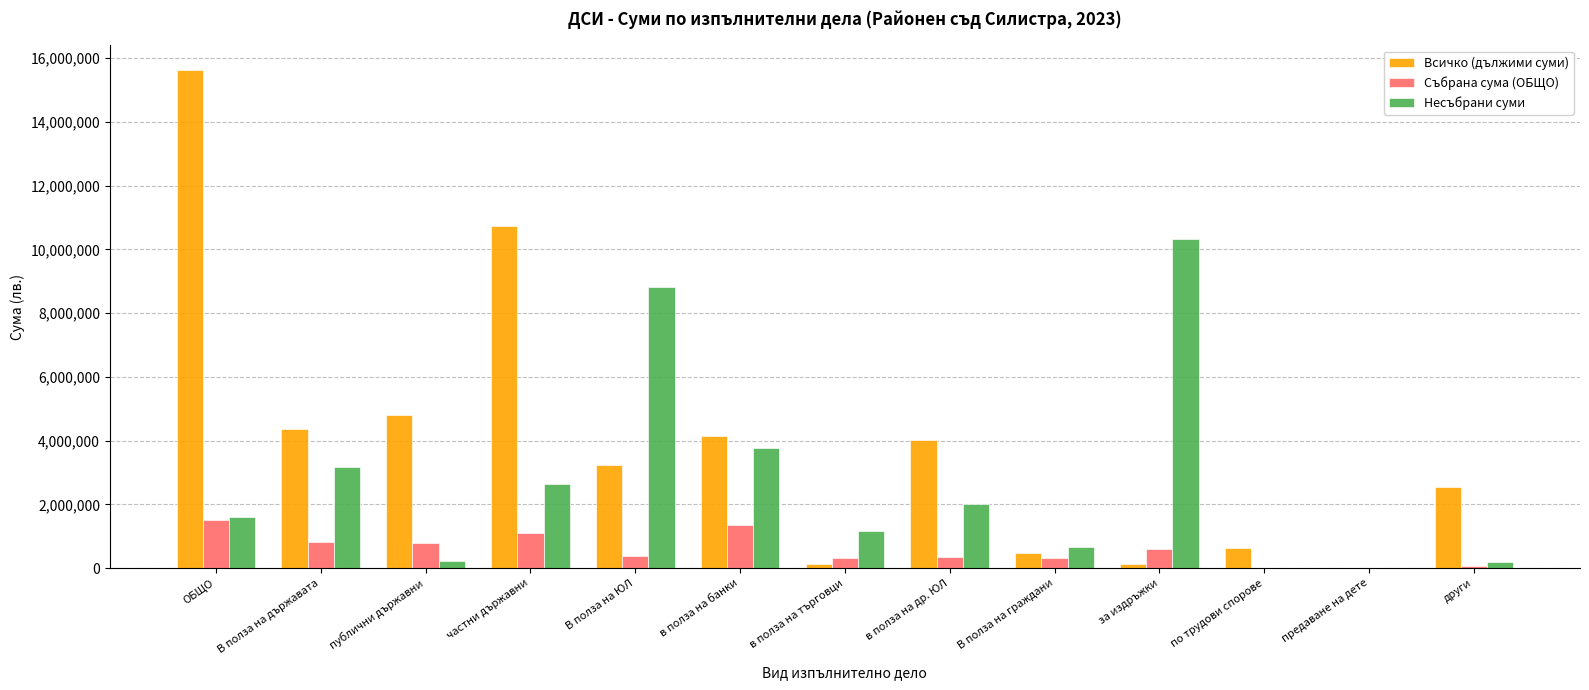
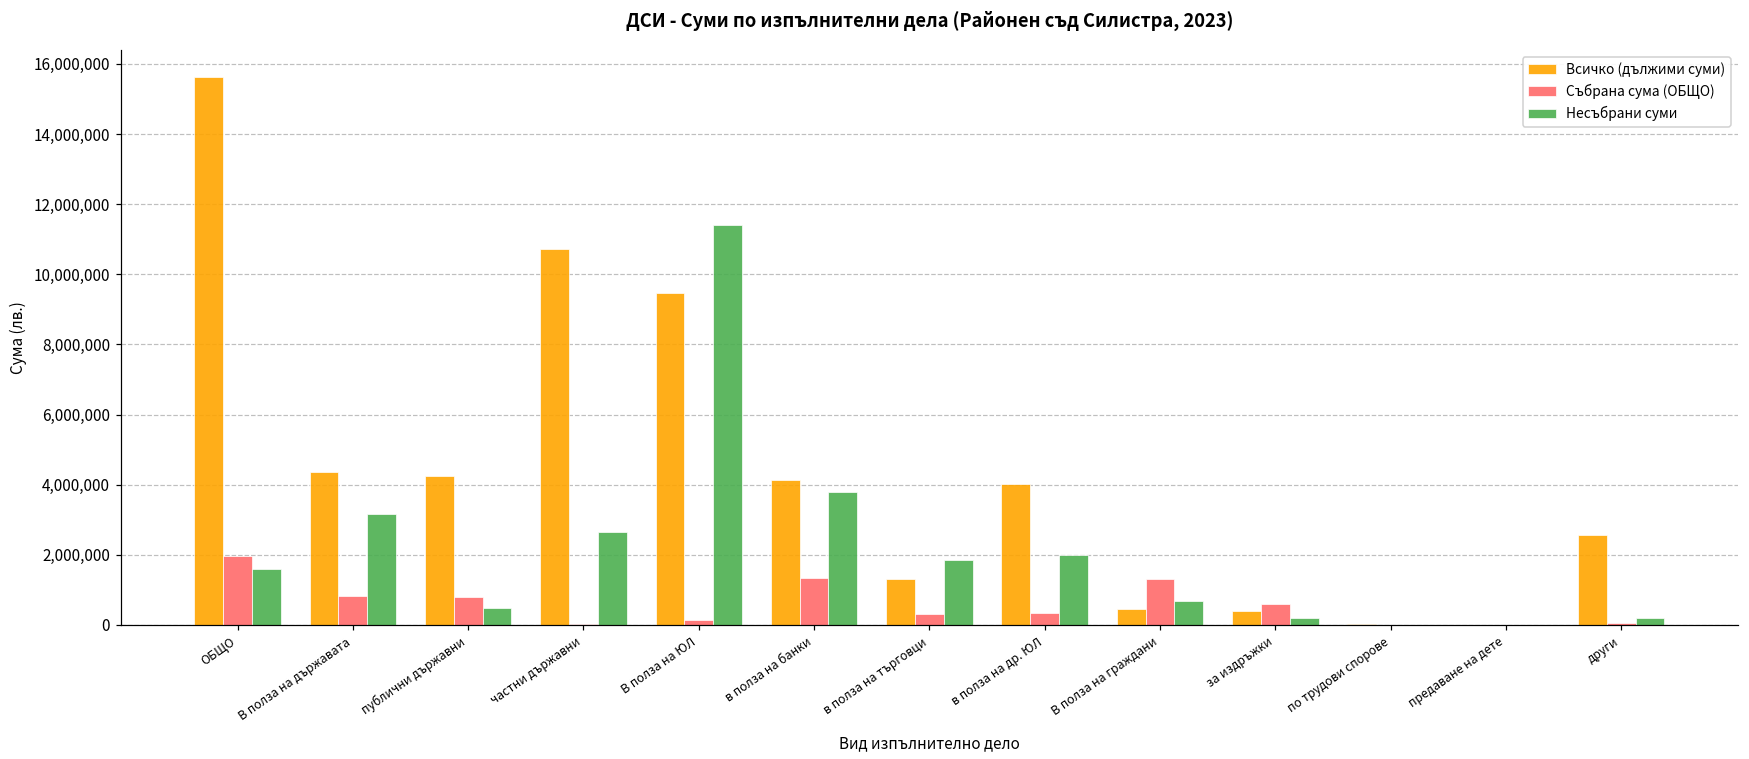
Събрана сума (ОБЩО), ОБЩО: 1,500,000 -> 2,000,000
Всичко (дължими суми), публични държавни: 4,800,000 -> 4,200,000
Несъбрани суми, публични държавни: 200,000 -> 500,000
Събрана сума (ОБЩО), частни държавни: 1,100,000 -> 0
Всичко (дължими суми), В полза на ЮЛ: 3,200,000 -> 9,500,000
Събрана сума (ОБЩО), В полза на ЮЛ: 400,000 -> 100,000
Несъбрани суми, В полза на ЮЛ: 8,800,000 -> 11,400,000
Всичко (дължими суми), в полза на търговци: 100,000 -> 1,300,000
Несъбрани суми, в полза на търговци: 1,200,000 -> 1,800,000
Събрана сума (ОБЩО), В полза на граждани: 300,000 -> 1,300,000
Всичко (дължими суми), за издръжки: 100,000 -> 400,000
Несъбрани суми, за издръжки: 10,300,000 -> 200,000
Всичко (дължими суми), по трудови спорове: 600,000 -> 0
